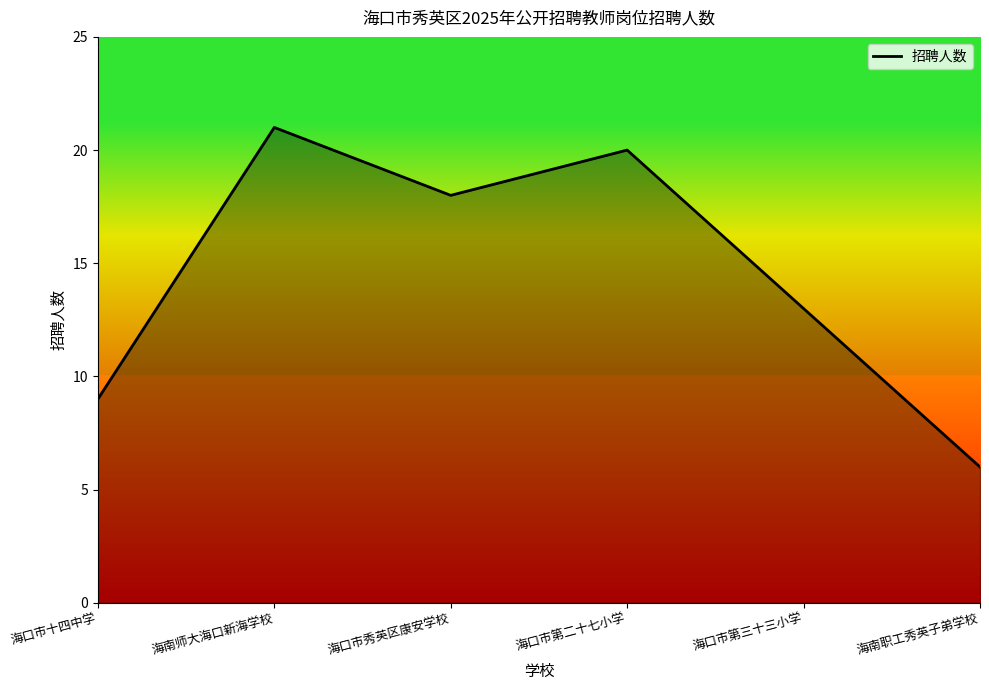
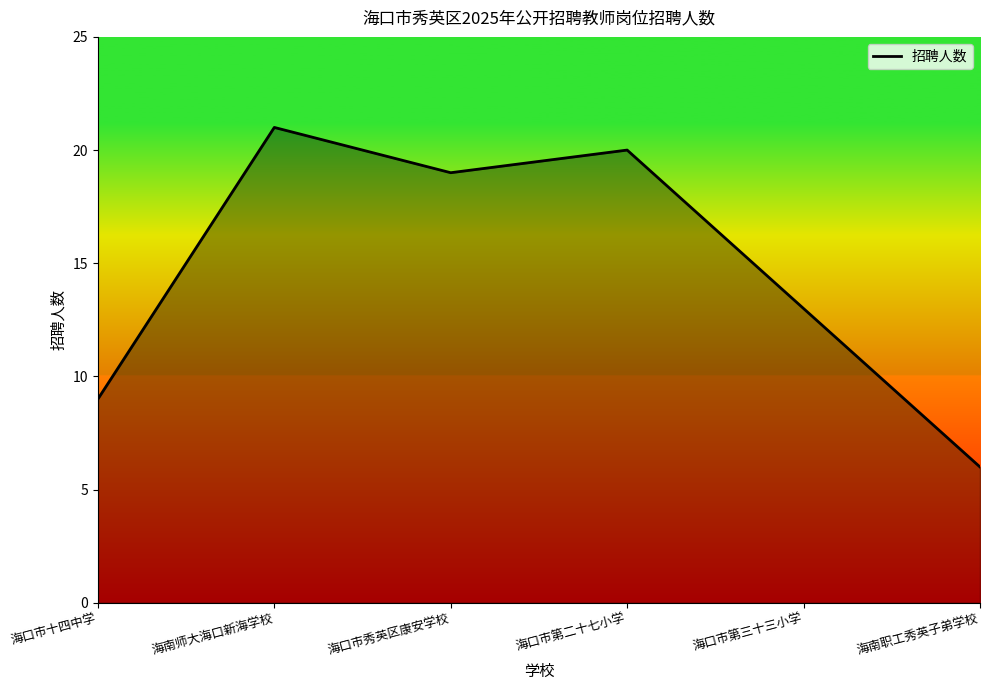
海口市秀英区康安学校: 18 -> 19
